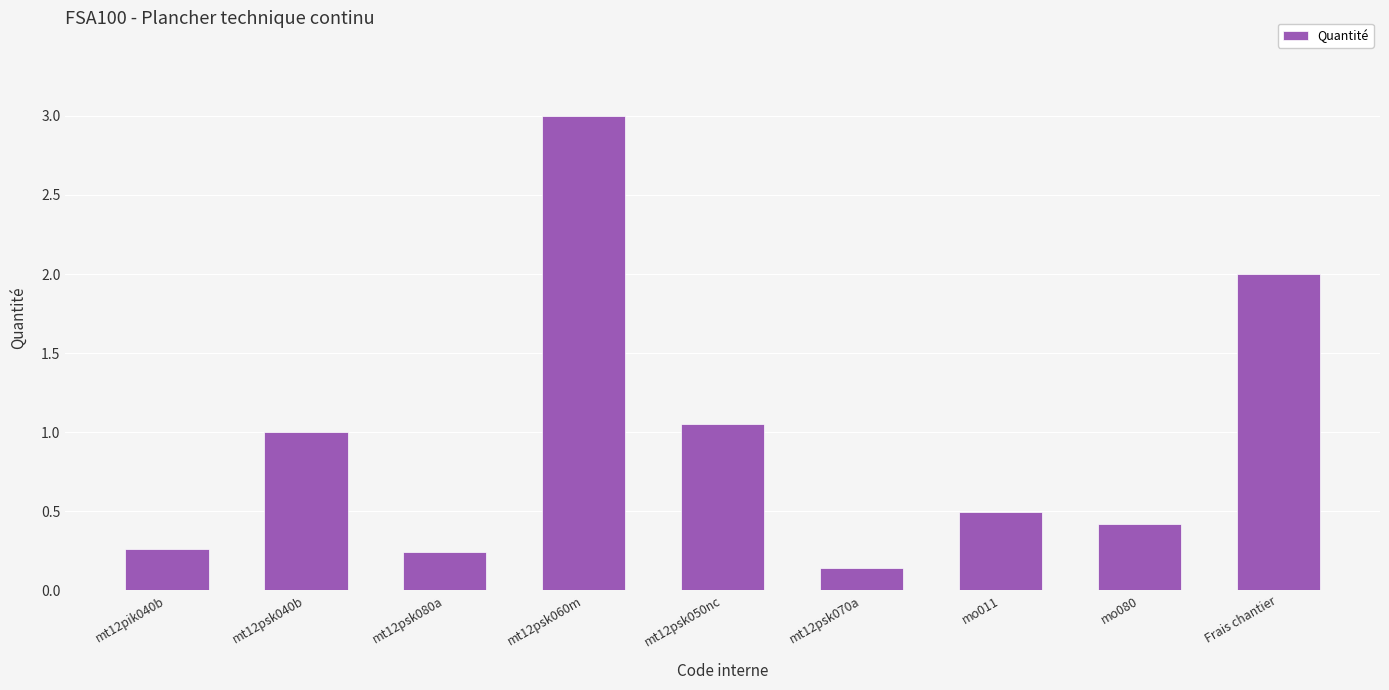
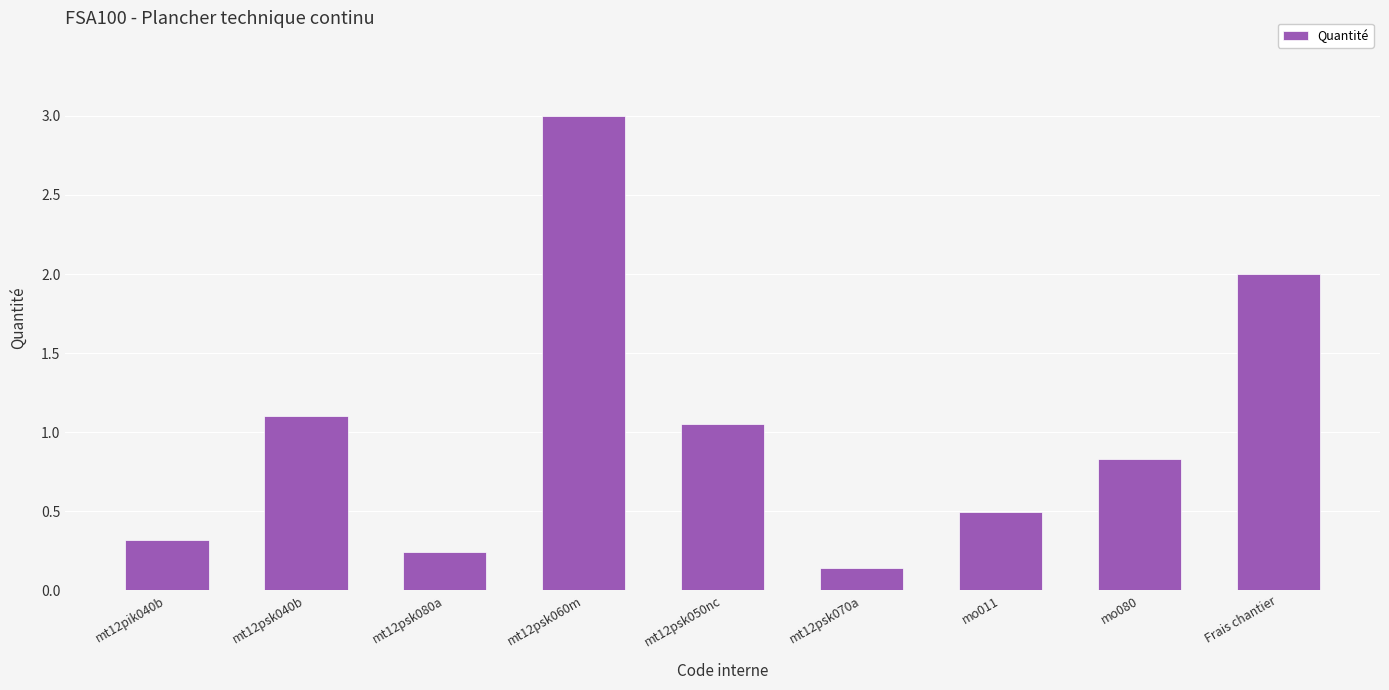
mt12pik040b: 0.26 -> 0.32
mt12psk040b: 1.0 -> 1.1
mo080: 0.42 -> 0.83
